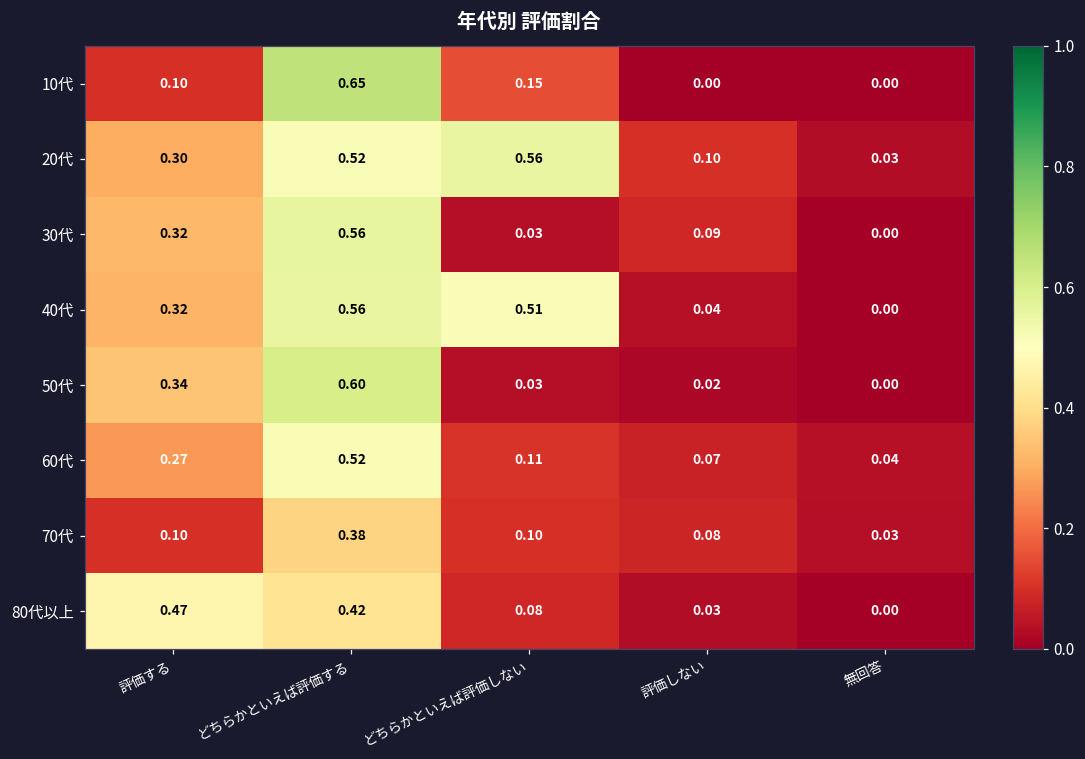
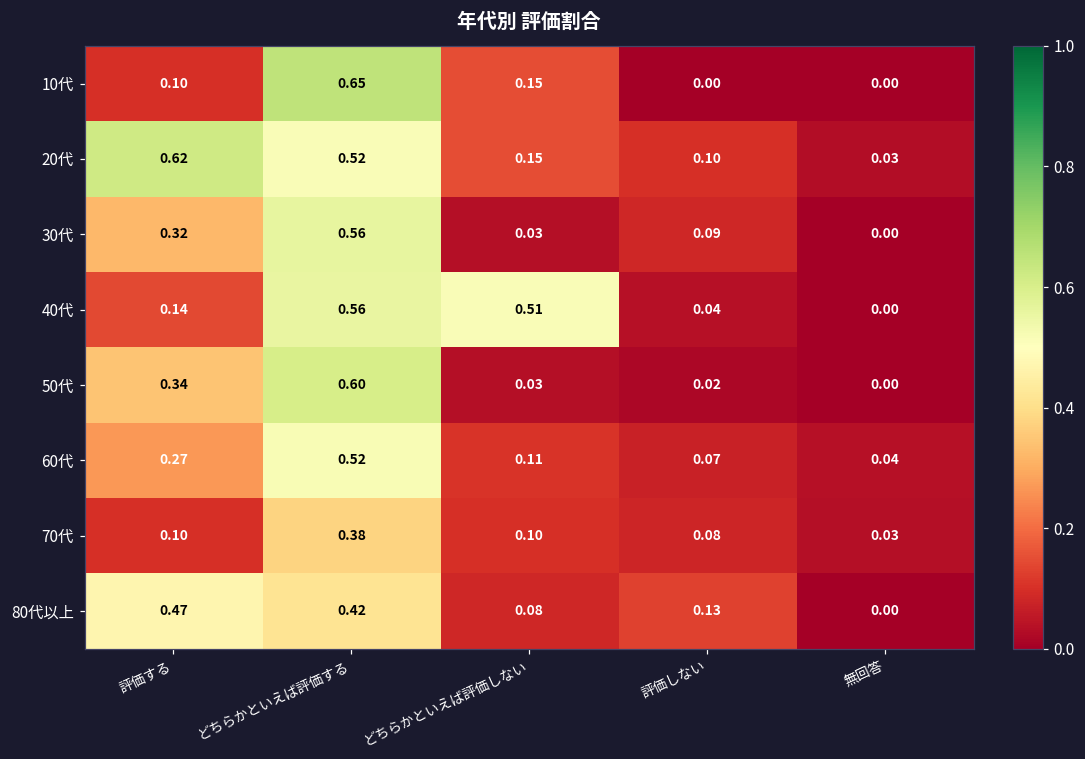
20代, 評価する: 0.30 -> 0.62
20代, どちらかといえば評価しない: 0.56 -> 0.15
40代, 評価する: 0.32 -> 0.14
80代以上, 評価しない: 0.03 -> 0.13
